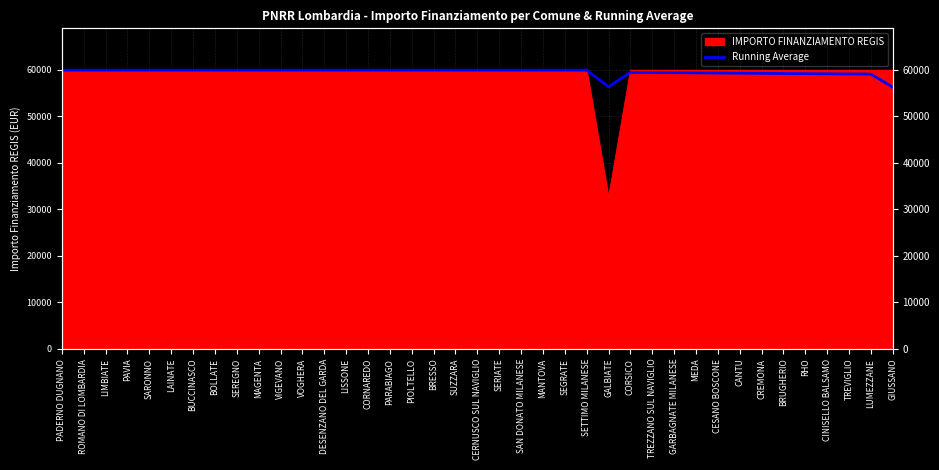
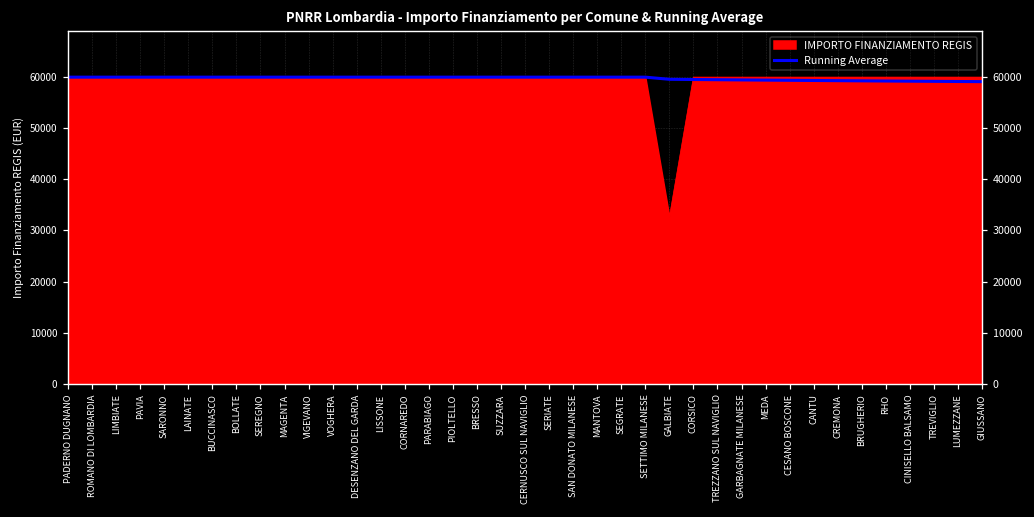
Running Average, GALBIATE: 56000 -> 60000
Running Average, GIUSSANO: 56000 -> 59000
